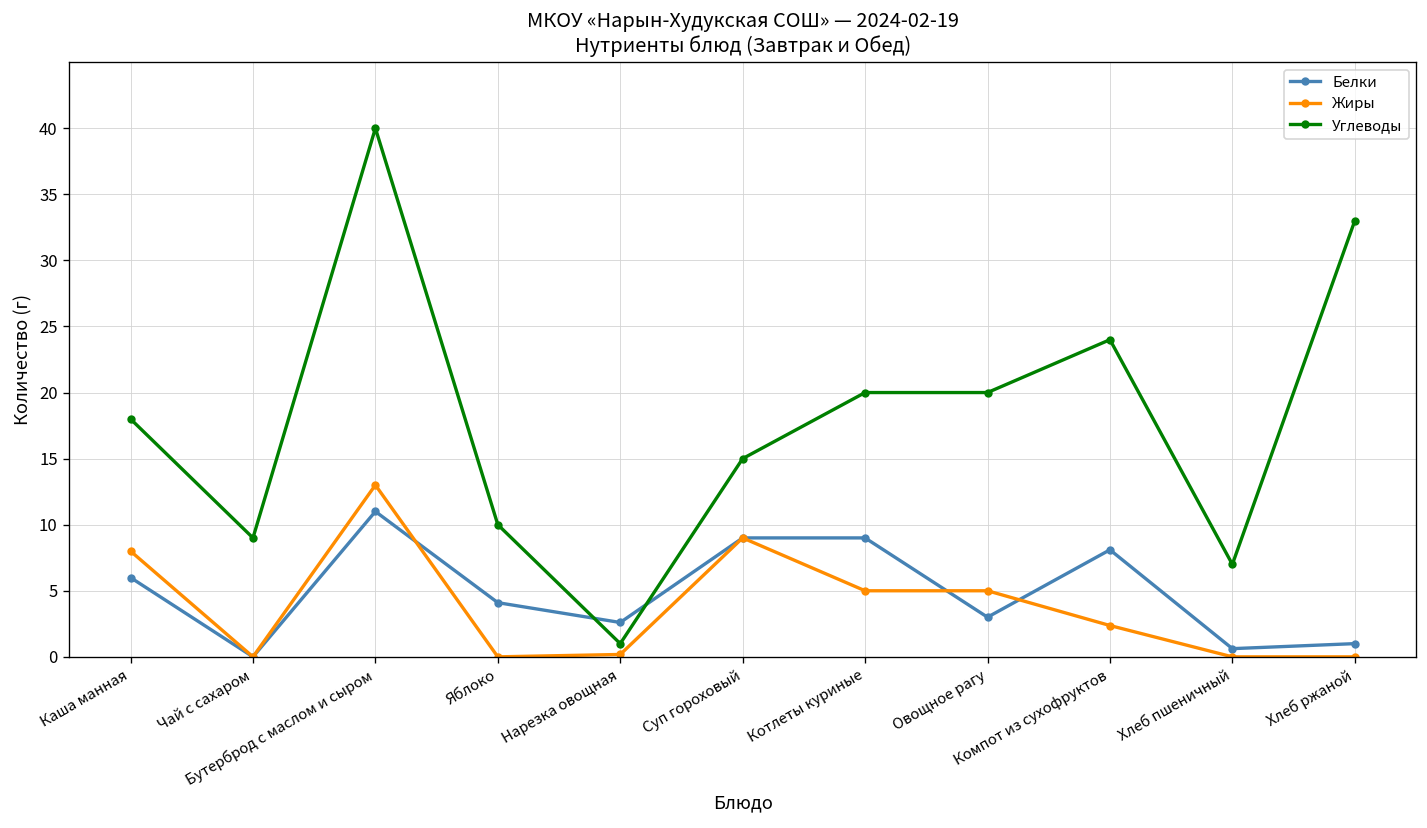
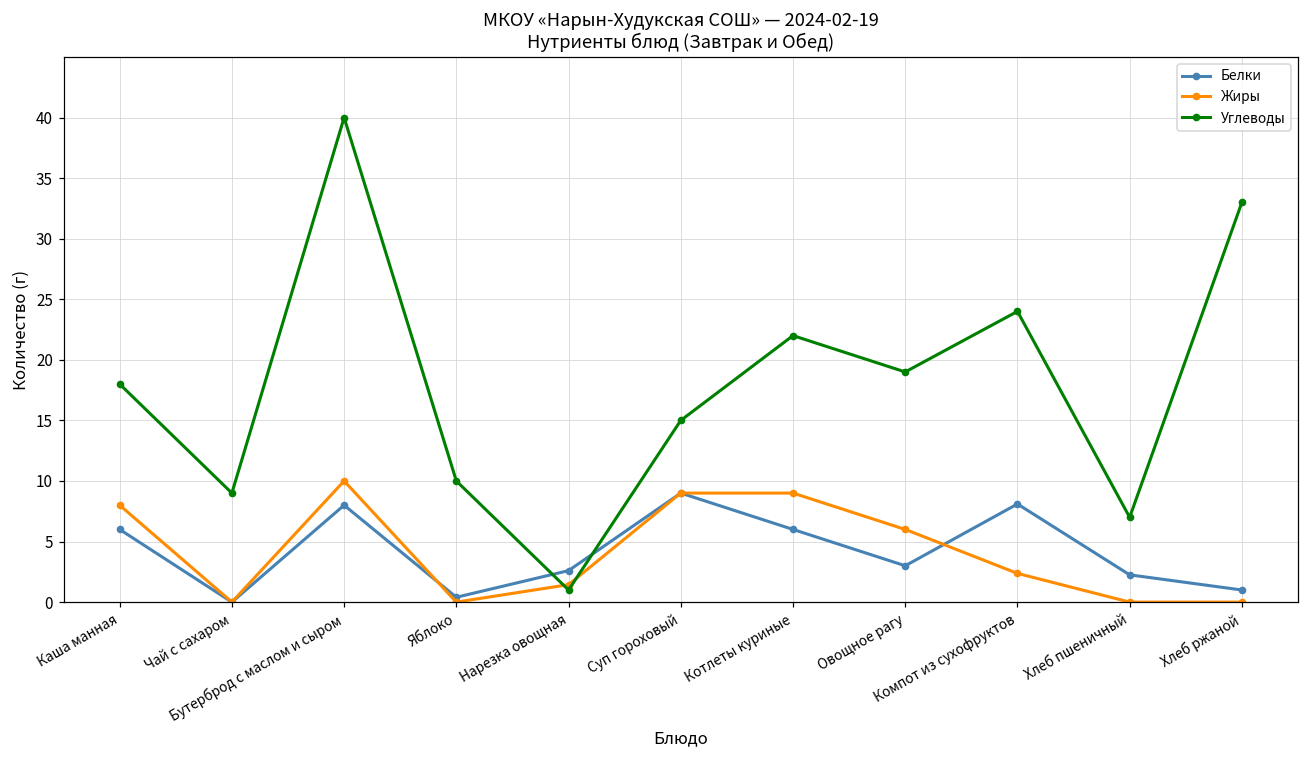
Белки, Бутерброд с маслом и сыром: 11 -> 8
Жиры, Бутерброд с маслом и сыром: 13 -> 10
Белки, Яблоко: 4.1 -> 0.4
Жиры, Нарезка овощная: 0.2 -> 1.4
Белки, Котлеты куриные: 9 -> 6
Жиры, Котлеты куриные: 5 -> 9
Углеводы, Котлеты куриные: 20 -> 22
Жиры, Овощное рагу: 5 -> 6
Углеводы, Овощное рагу: 20 -> 19
Белки, Хлеб пшеничный: 0.6 -> 2.3
